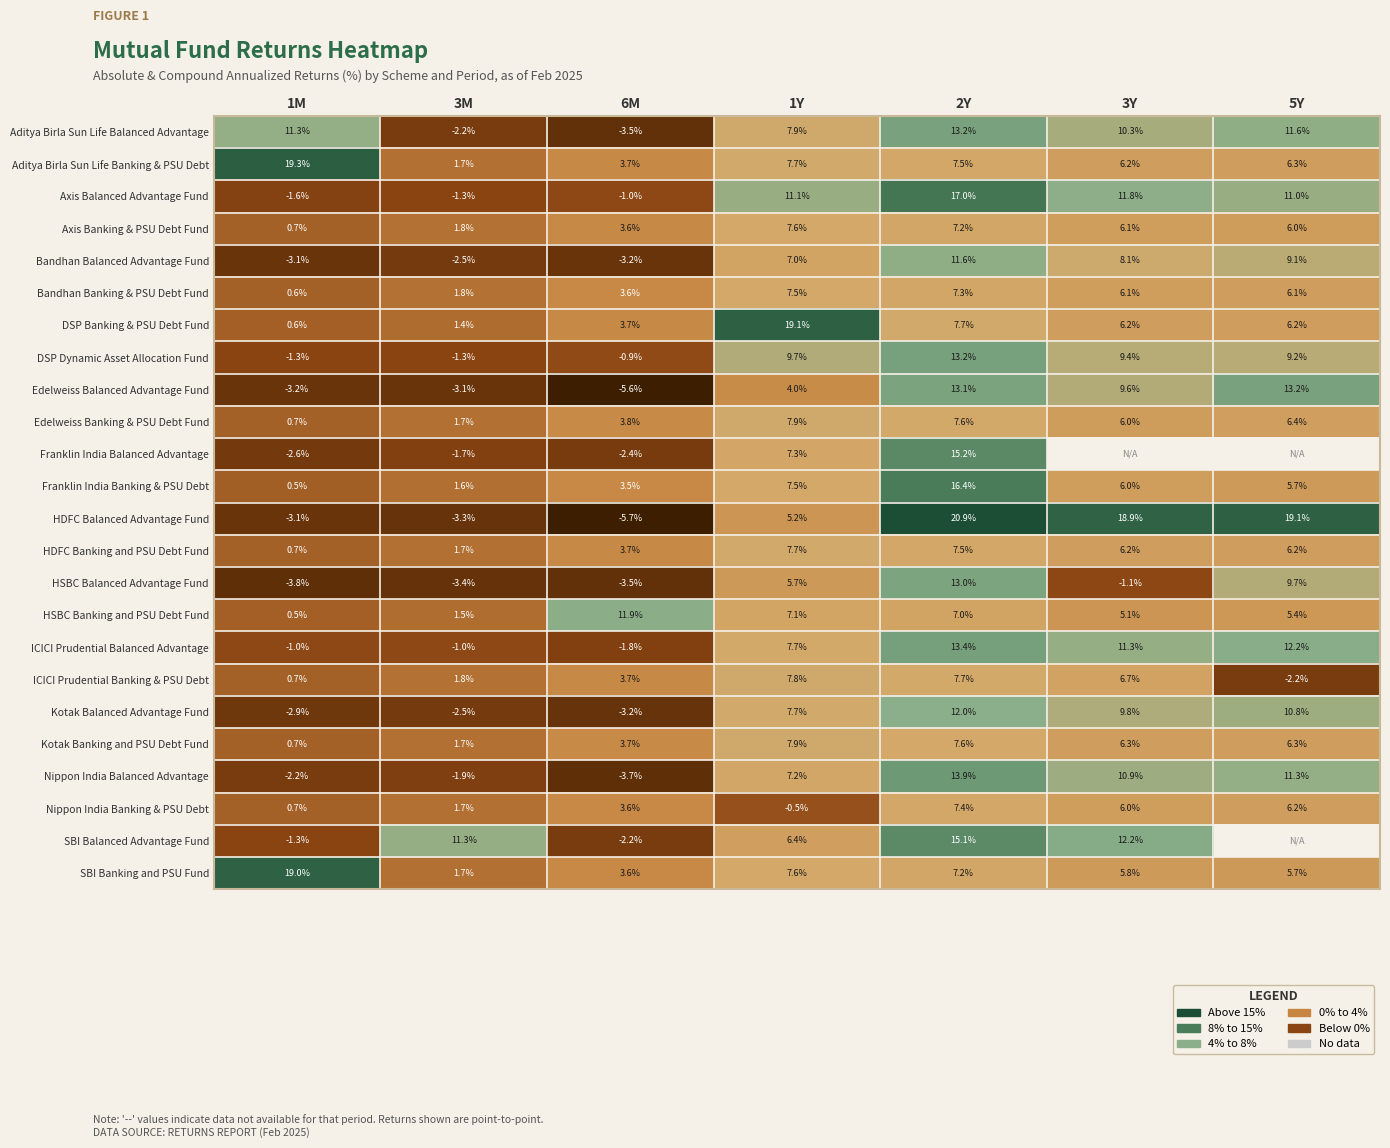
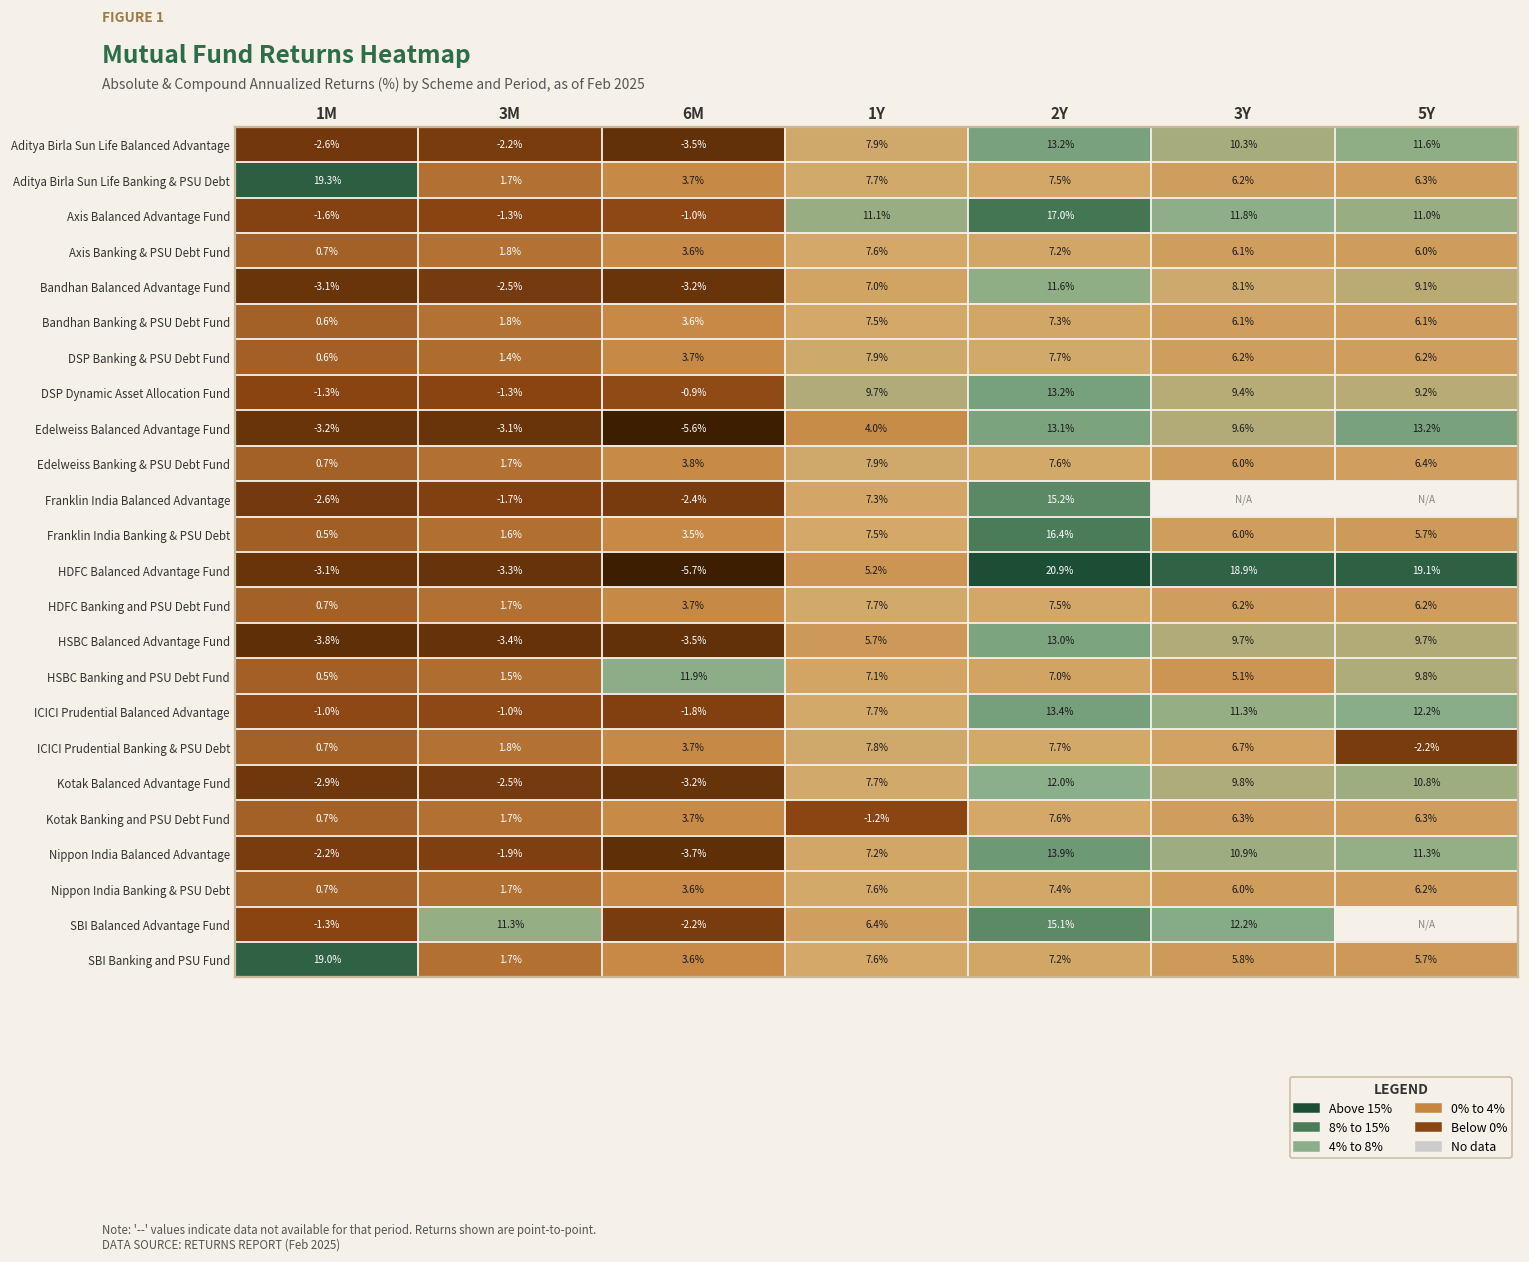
Aditya Birla Sun Life Balanced Advantage, 1M: 11.3% -> -2.6%
DSP Banking & PSU Debt Fund, 1Y: 19.1% -> 7.9%
HSBC Balanced Advantage Fund, 3Y: -1.1% -> 9.7%
HSBC Banking and PSU Debt Fund, 5Y: 5.4% -> 9.8%
Kotak Banking and PSU Debt Fund, 1Y: 7.9% -> -1.2%
Nippon India Banking & PSU Debt, 1Y: -0.5% -> 7.6%
